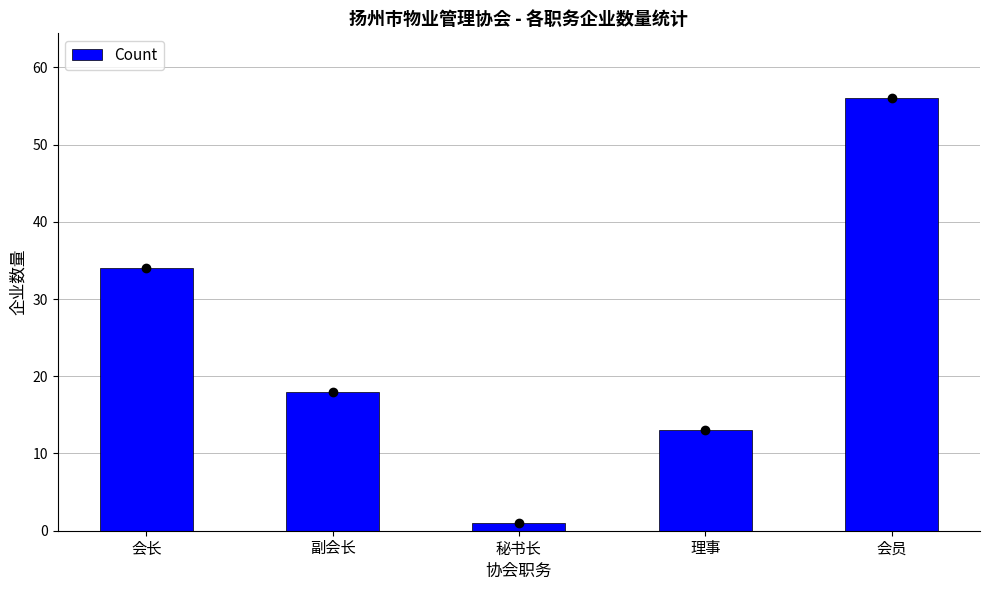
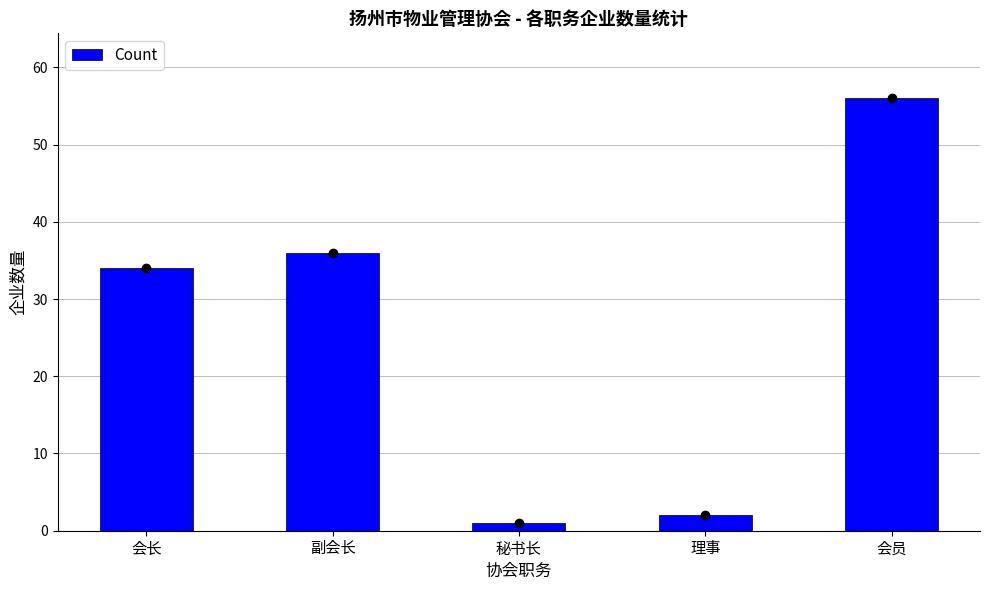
Count, 副会长: 18 -> 36
Count, 理事: 13 -> 2
